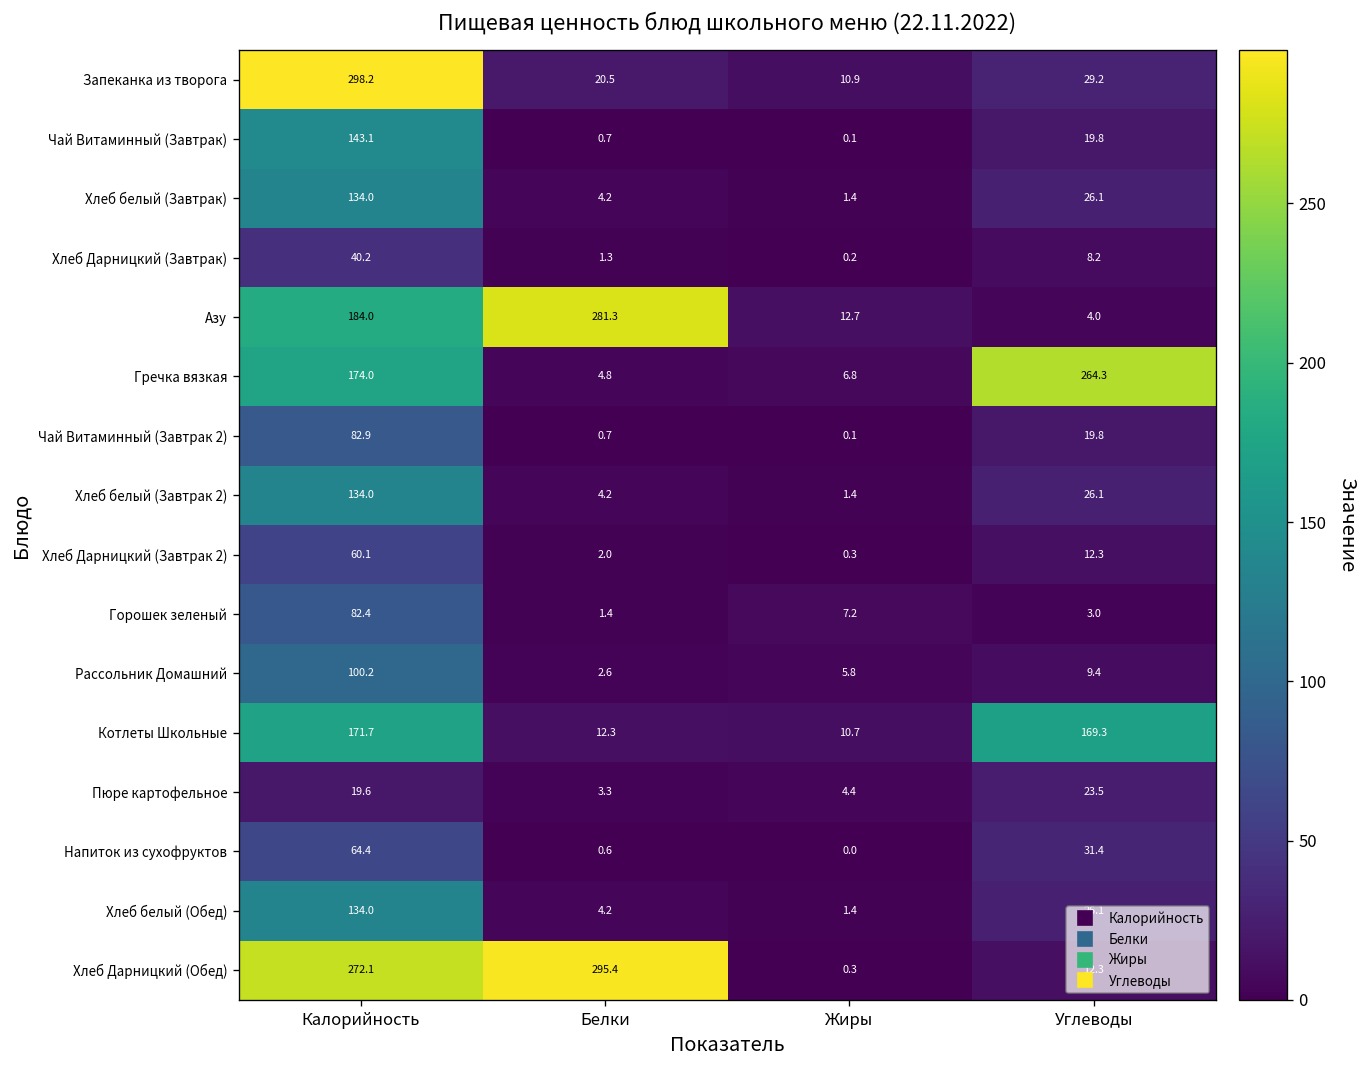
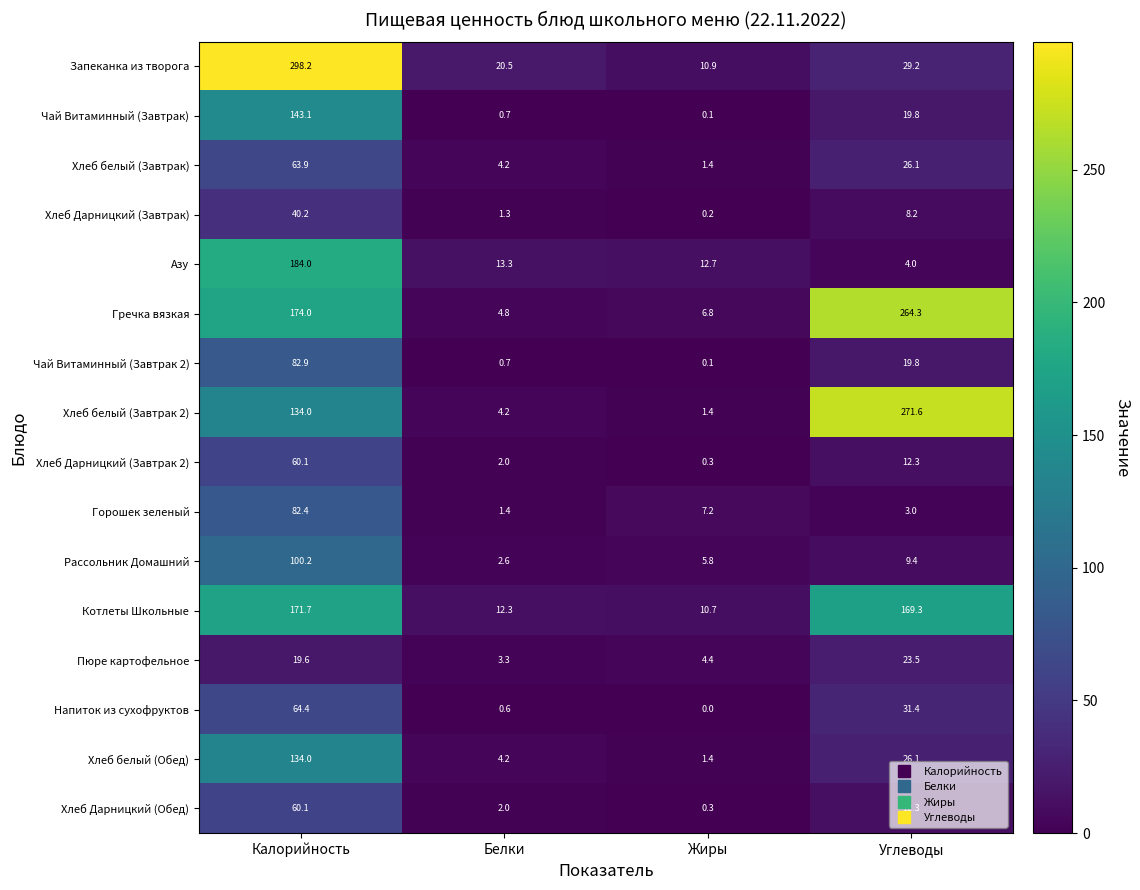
Хлеб белый (Завтрак), Калорийность: 134.0 -> 63.9
Азу, Белки: 281.3 -> 13.3
Хлеб белый (Завтрак 2), Углеводы: 26.1 -> 271.6
Хлеб Дарницкий (Обед), Калорийность: 272.1 -> 60.1
Хлеб Дарницкий (Обед), Белки: 295.4 -> 2.0
